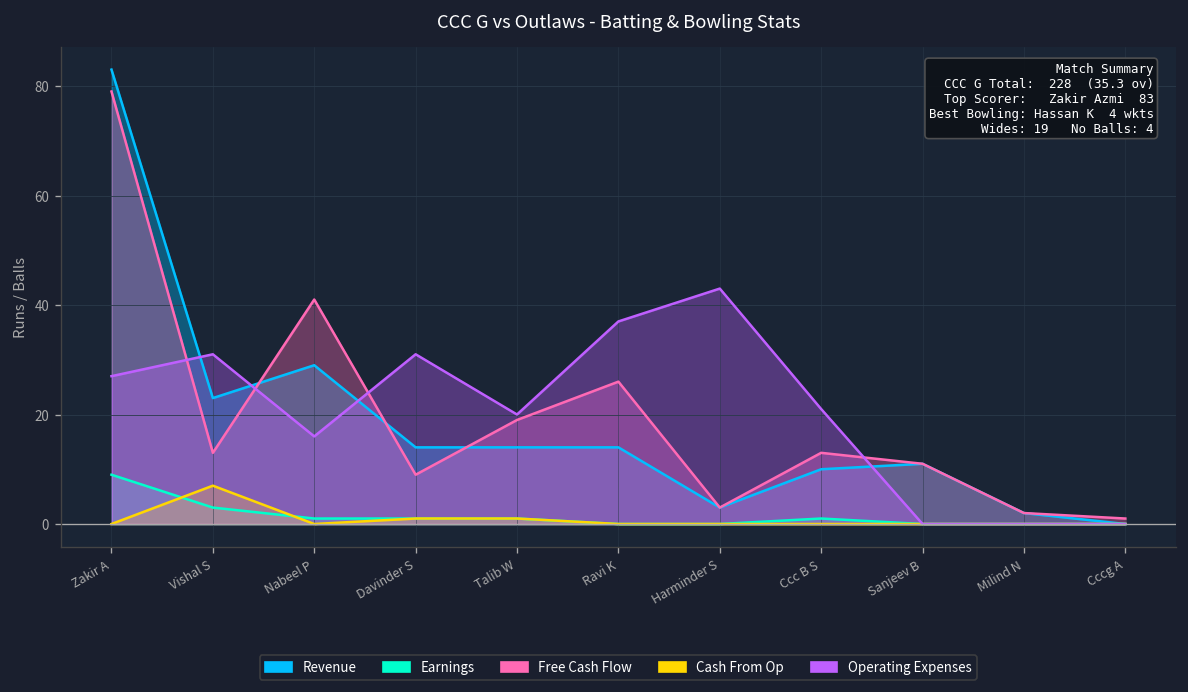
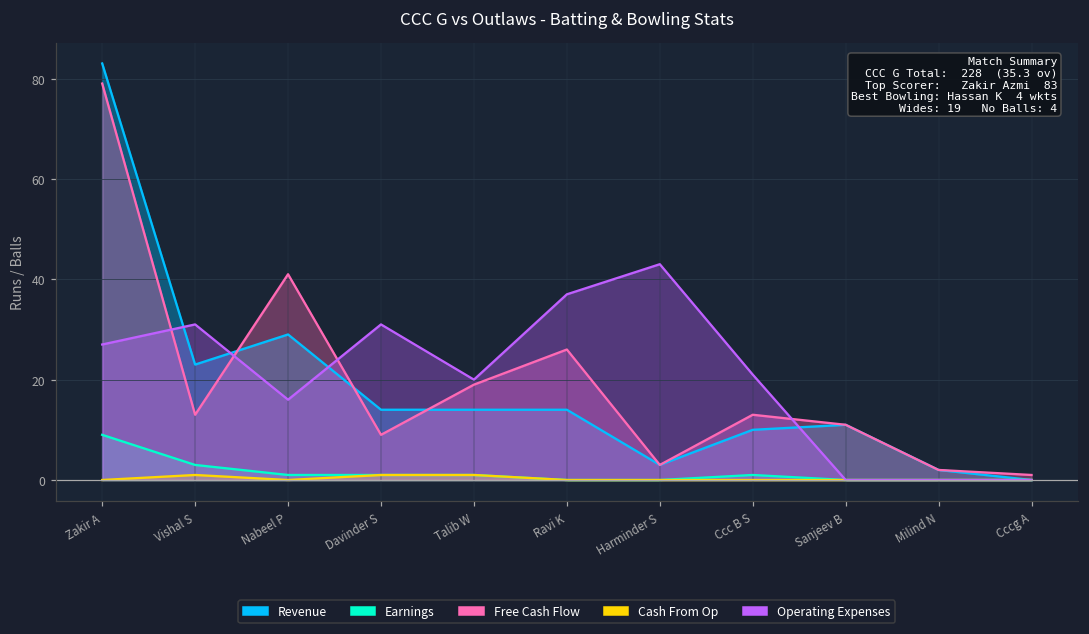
Cash From Op, Vishal S: 7 -> 1
